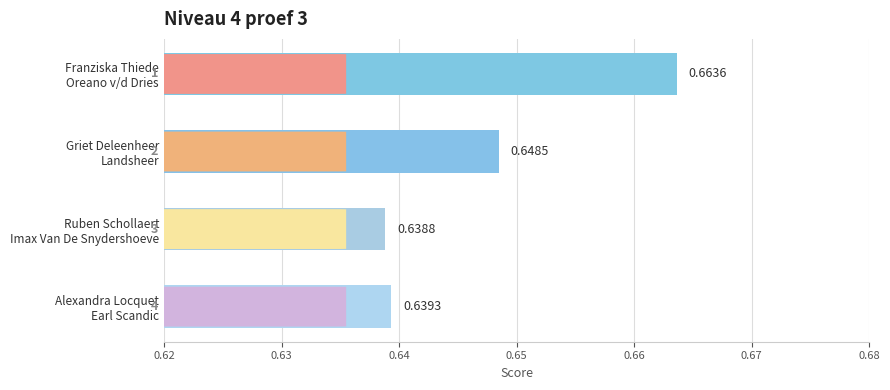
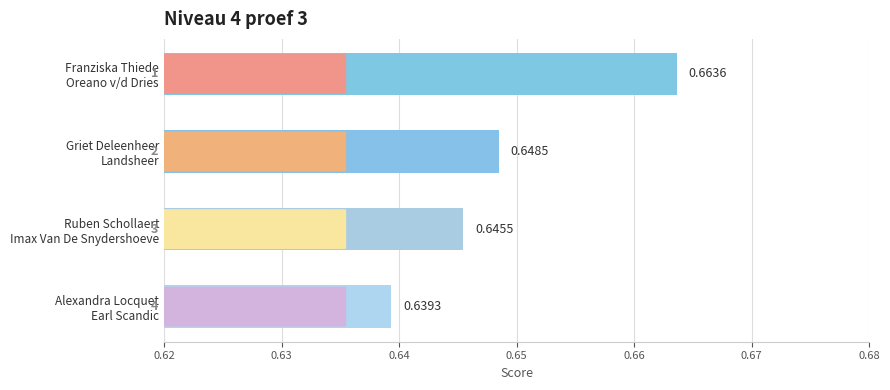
Ruben Schollaert Imax Van De Snydershoeve: 0.6388 -> 0.6455
